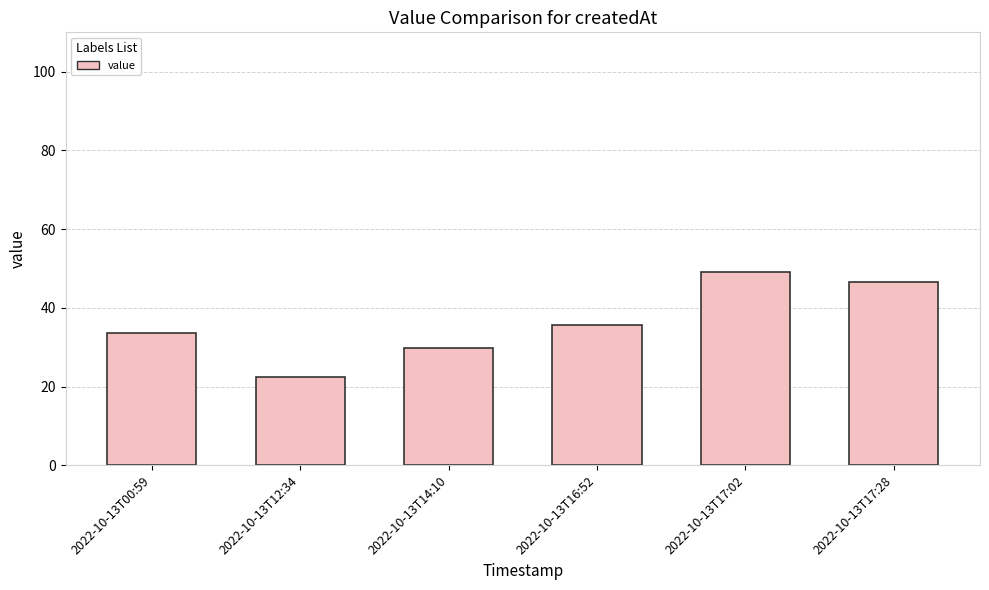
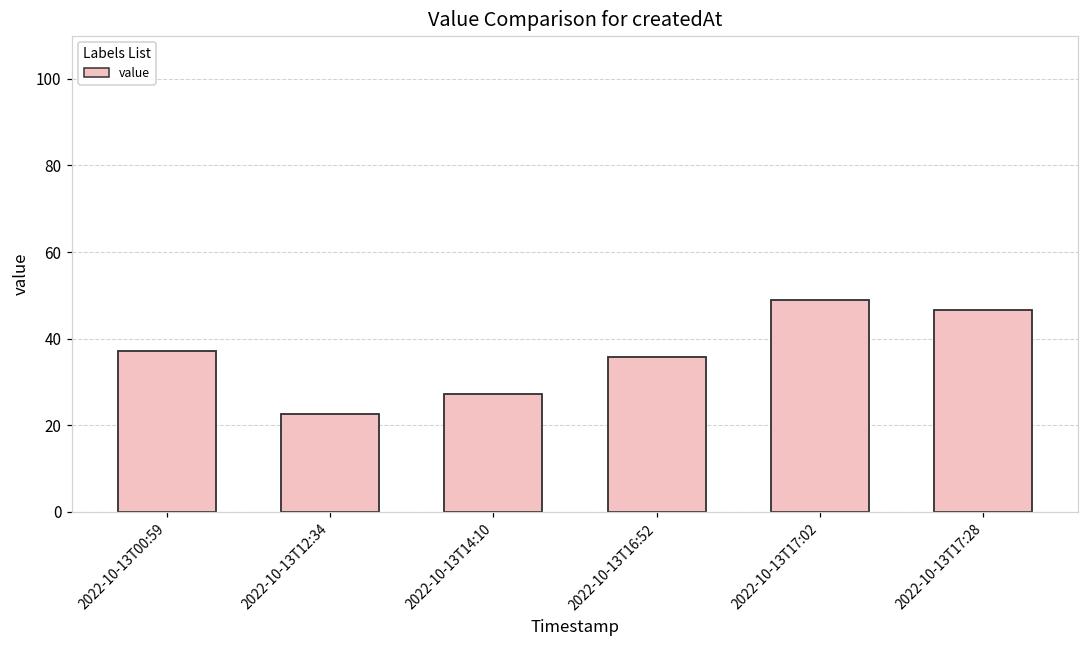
2022-10-13T00:59: 34 -> 37
2022-10-13T14:10: 30 -> 27
